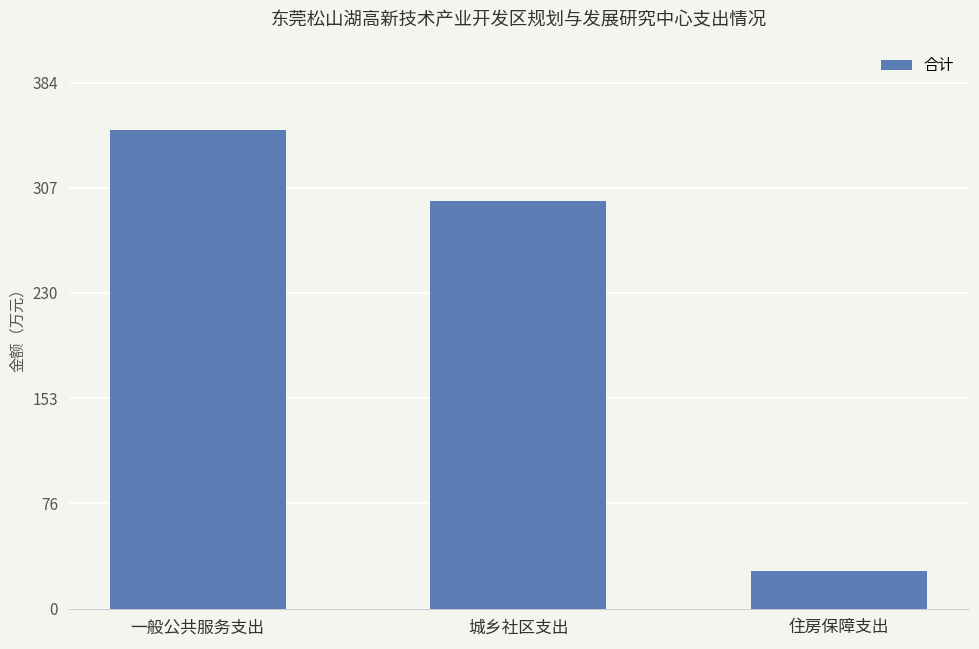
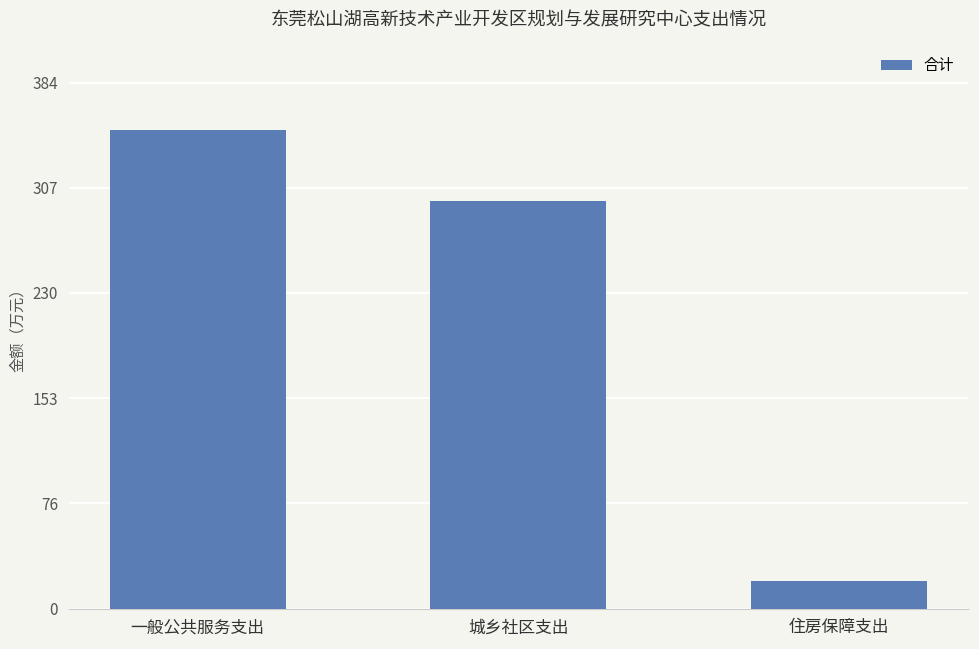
住房保障支出: 28 -> 20
